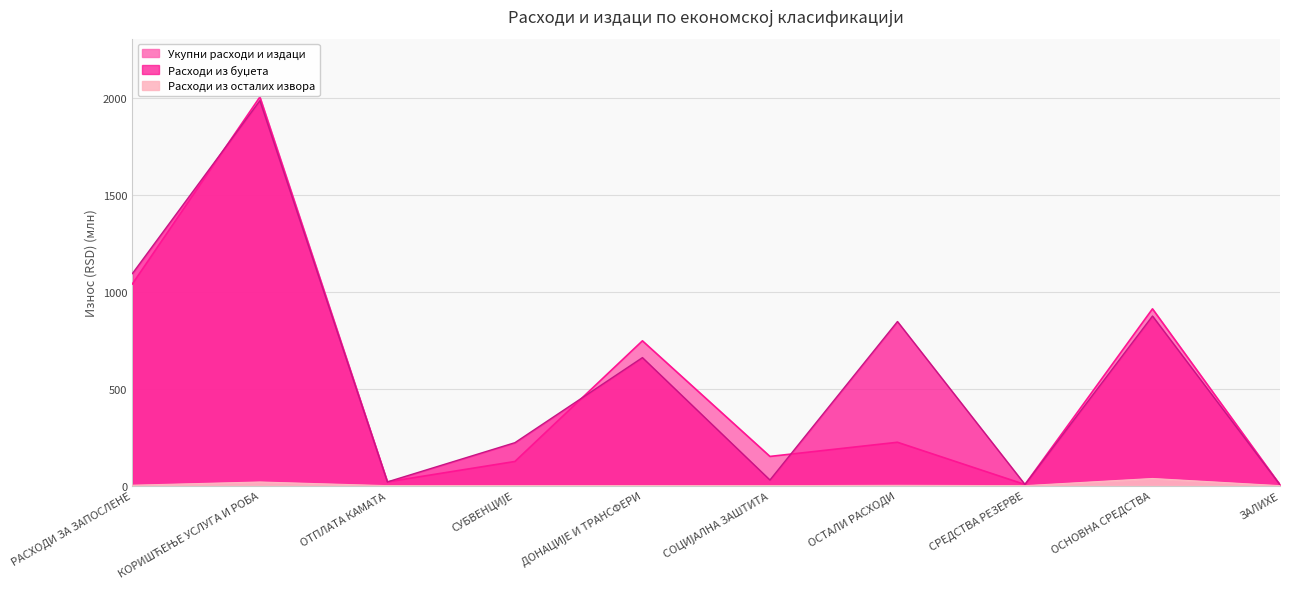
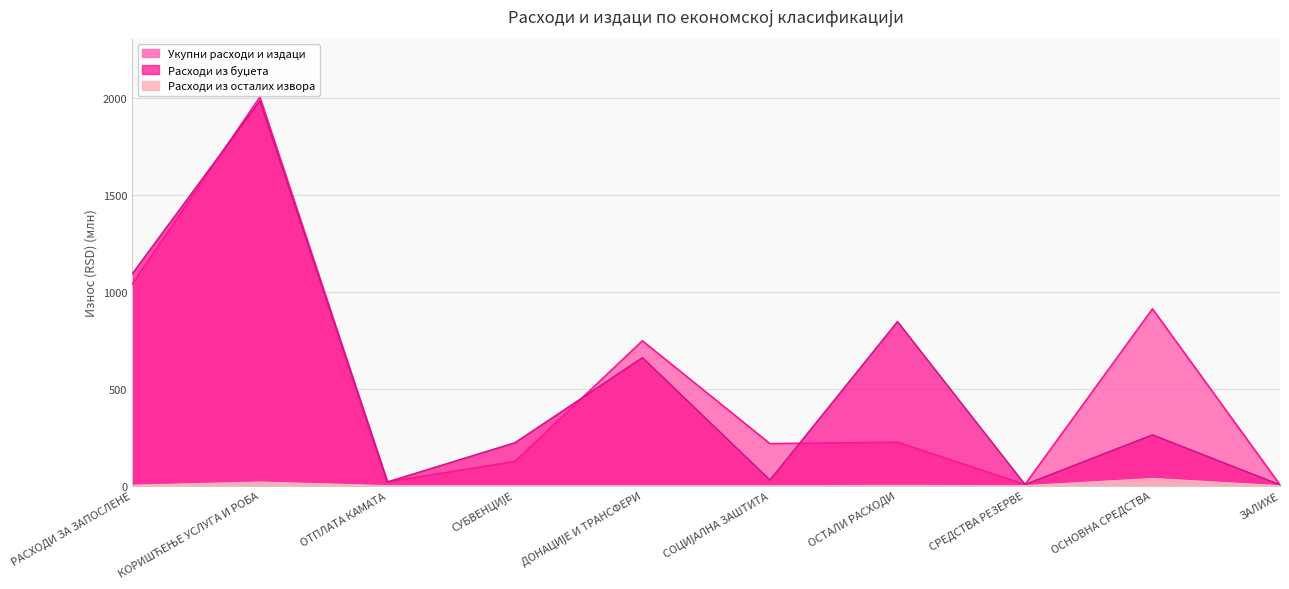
Укупни расходи и издаци, СОЦИЈАЛНА ЗАШТИТА: 150 -> 220
Расходи из буџета, ОСНОВНА СРЕДСТВА: 880 -> 260
